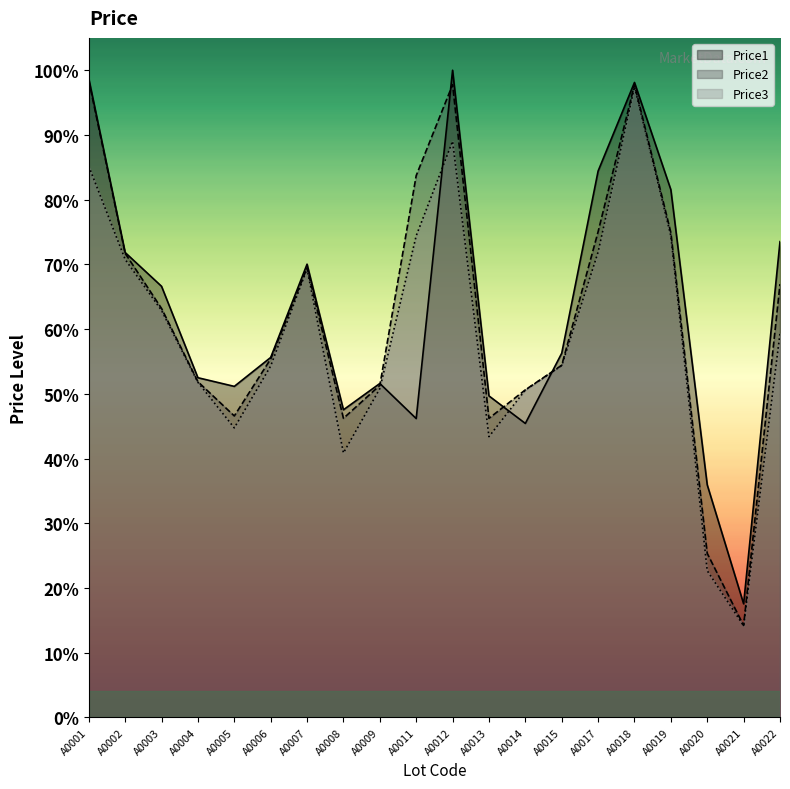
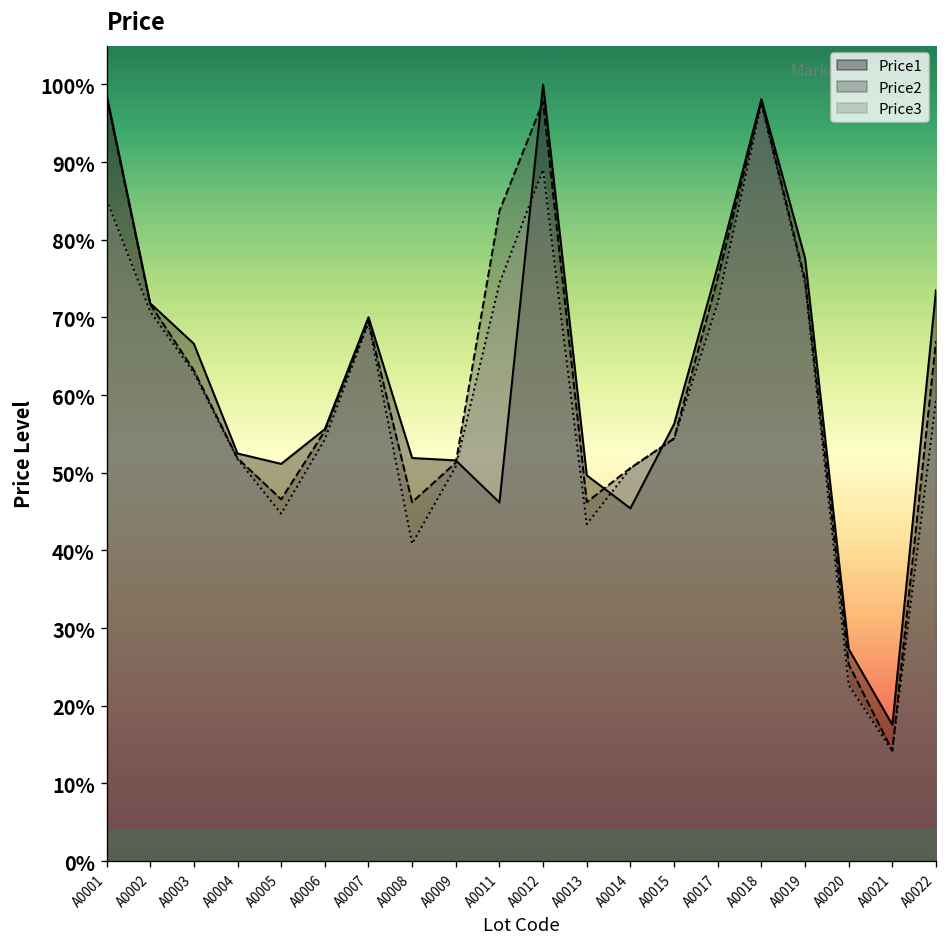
Price1, A0008: 48% -> 52%
Price1, A0017: 84% -> 77%
Price1, A0019: 82% -> 78%
Price1, A0020: 36% -> 27%
